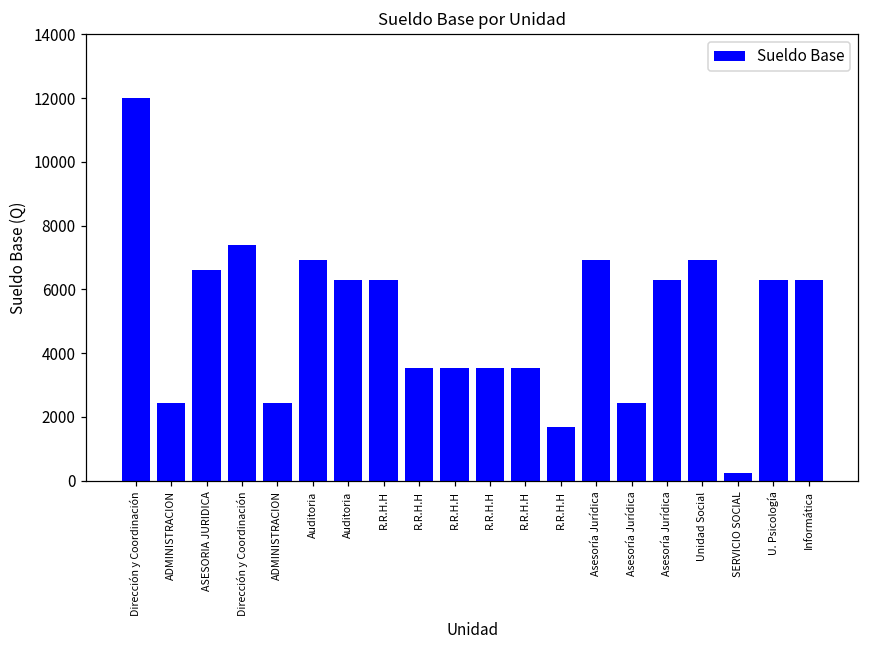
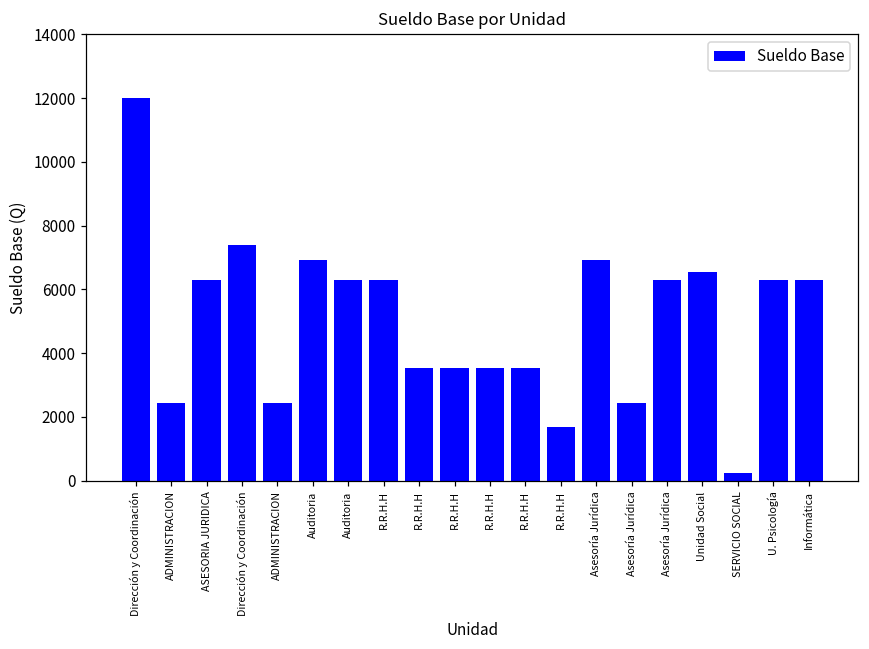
ASESORIA JURIDICA: 6600 -> 6300
Unidad Social: 6900 -> 6600
